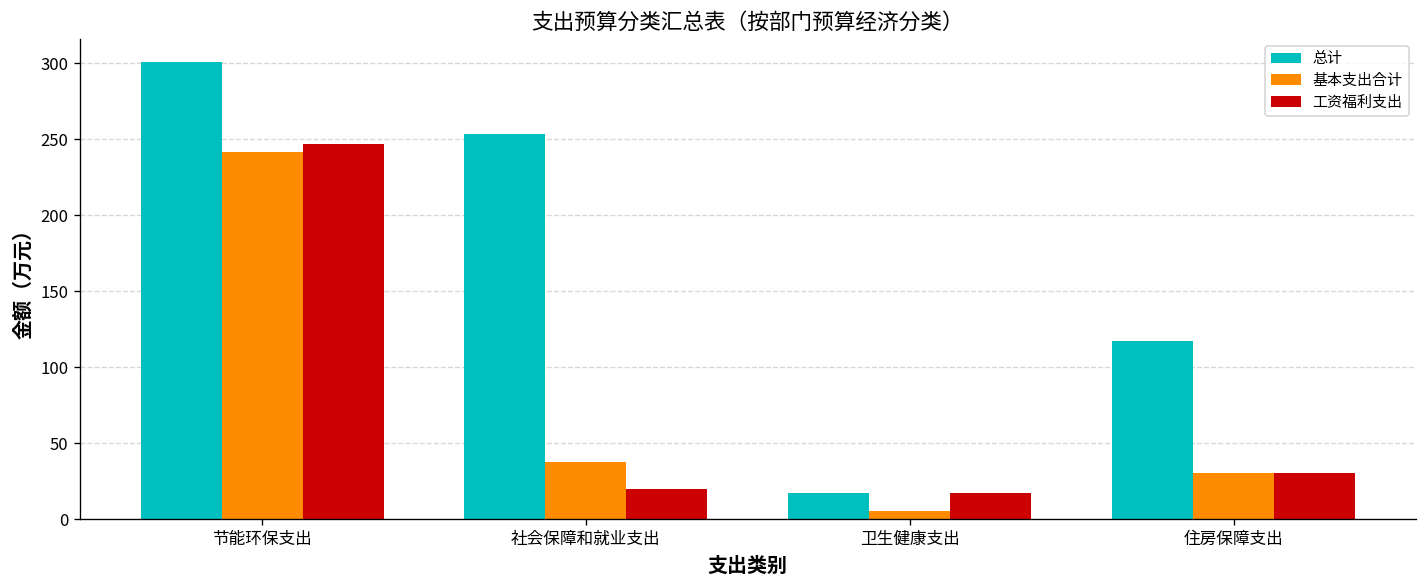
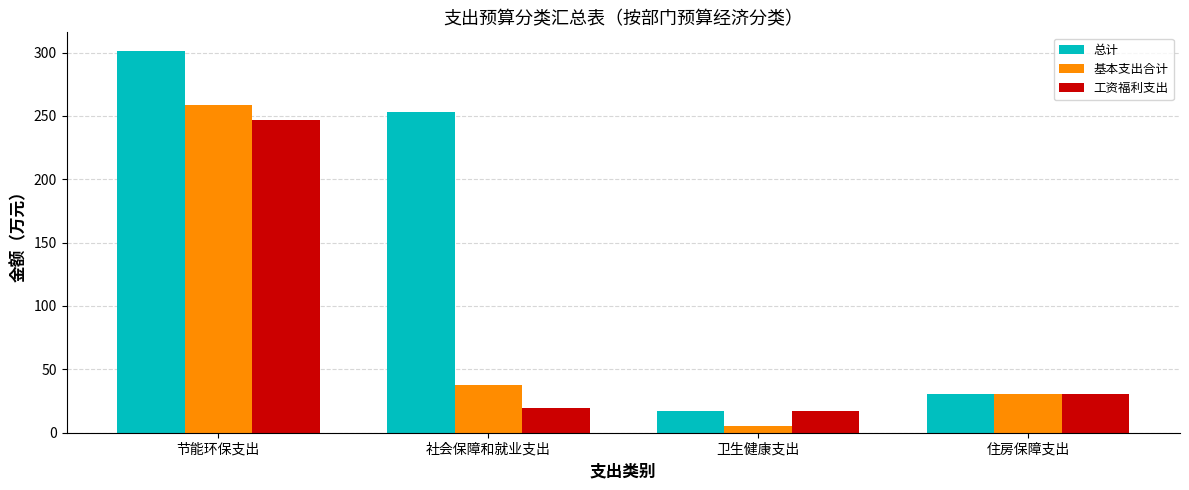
基本支出合计, 节能环保支出: 242 -> 259
总计, 住房保障支出: 117 -> 30
